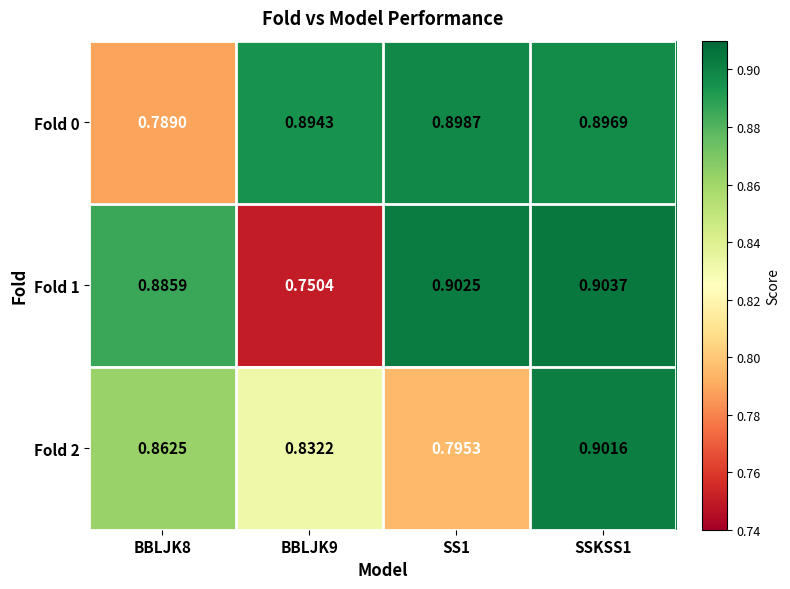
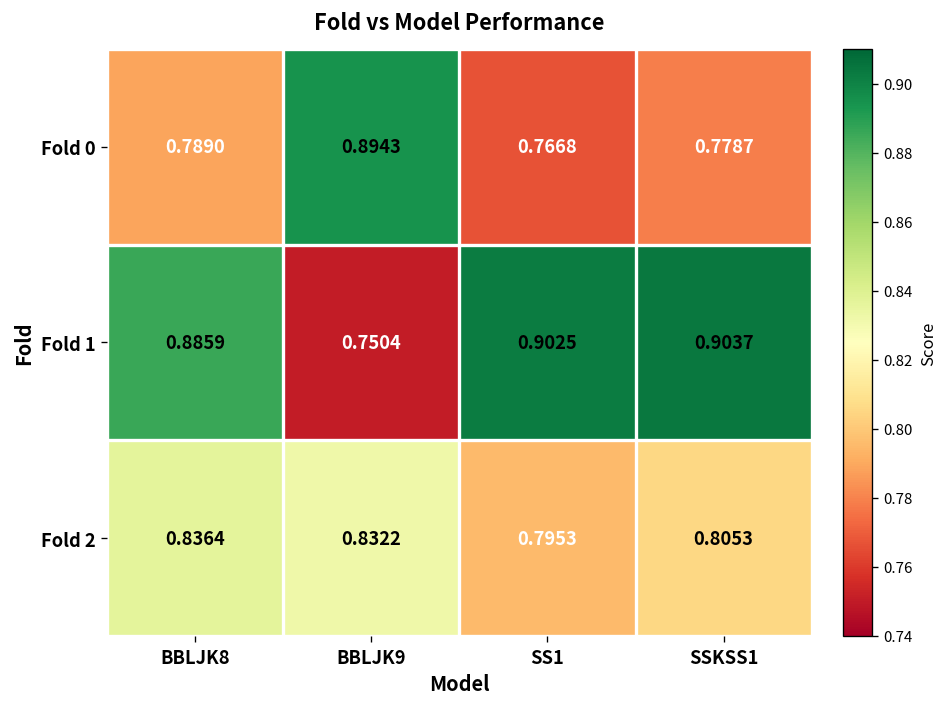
Fold 0, SS1: 0.8987 -> 0.7668
Fold 0, SSKSS1: 0.8969 -> 0.7787
Fold 2, BBLJK8: 0.8625 -> 0.8364
Fold 2, SSKSS1: 0.9016 -> 0.8053
